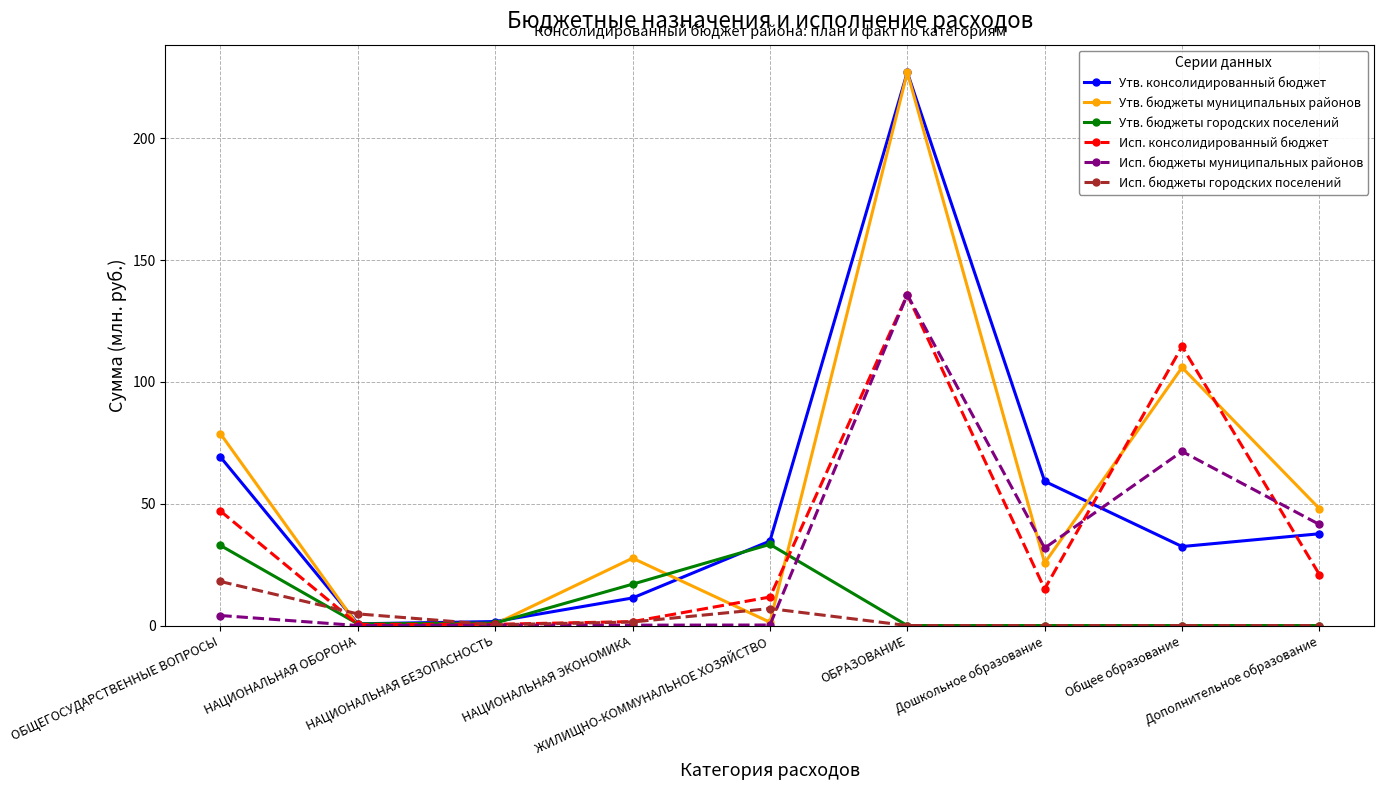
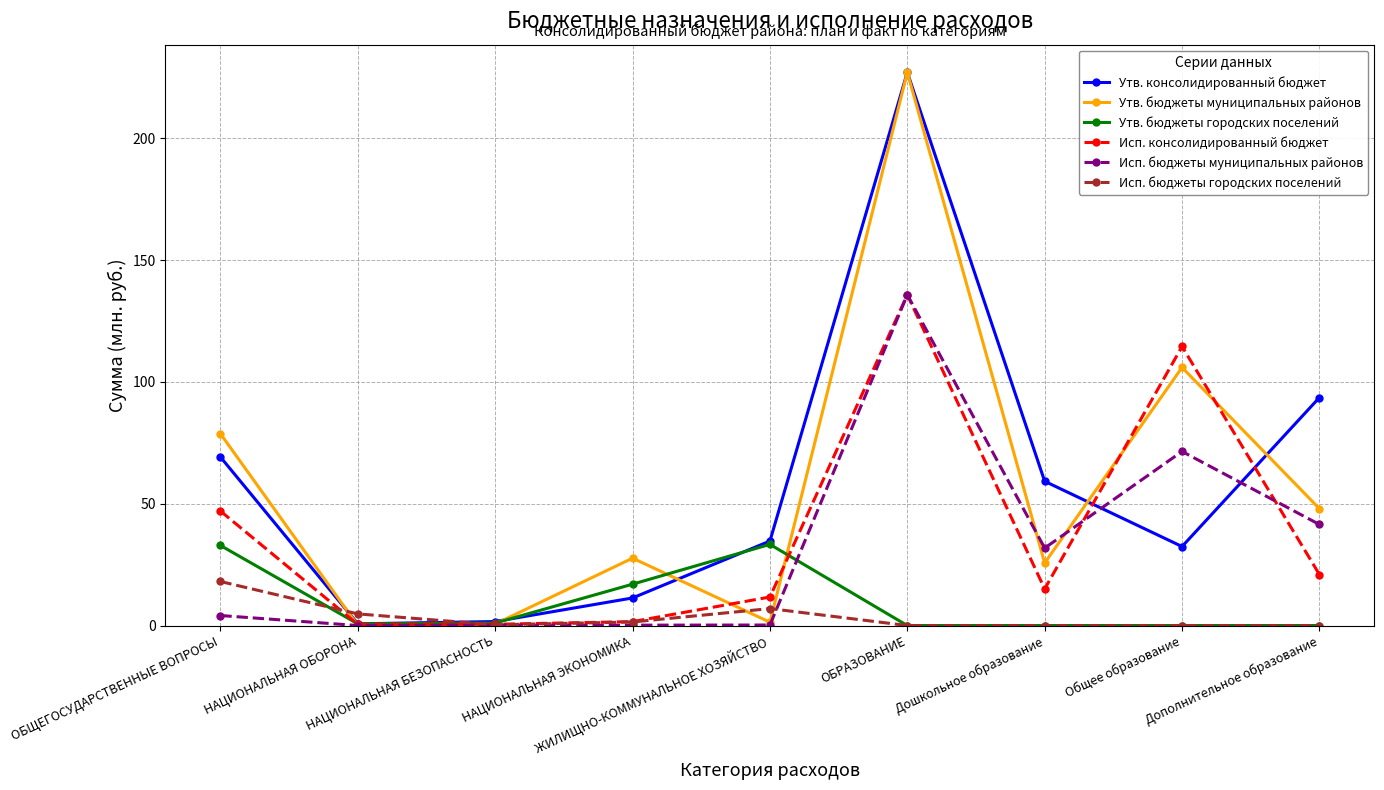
Утв. консолидированный бюджет, Дополнительное образование: 38 -> 94
